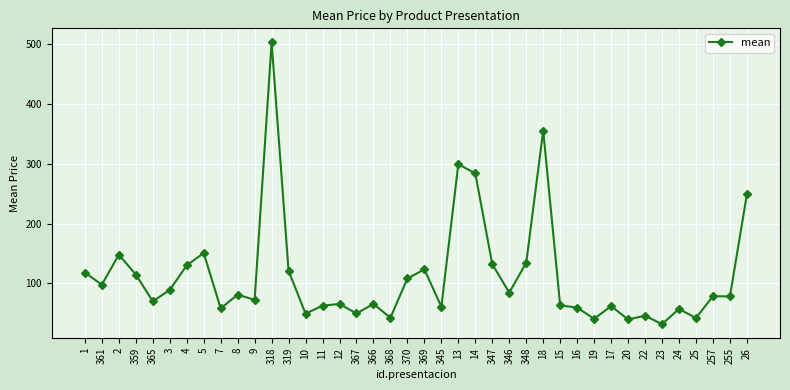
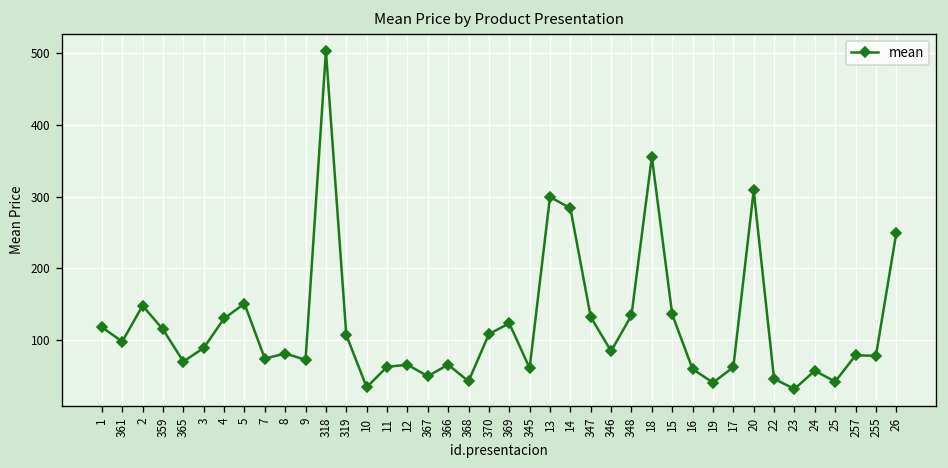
7: 60 -> 70
319: 120 -> 110
10: 50 -> 30
15: 60 -> 140
20: 40 -> 310
